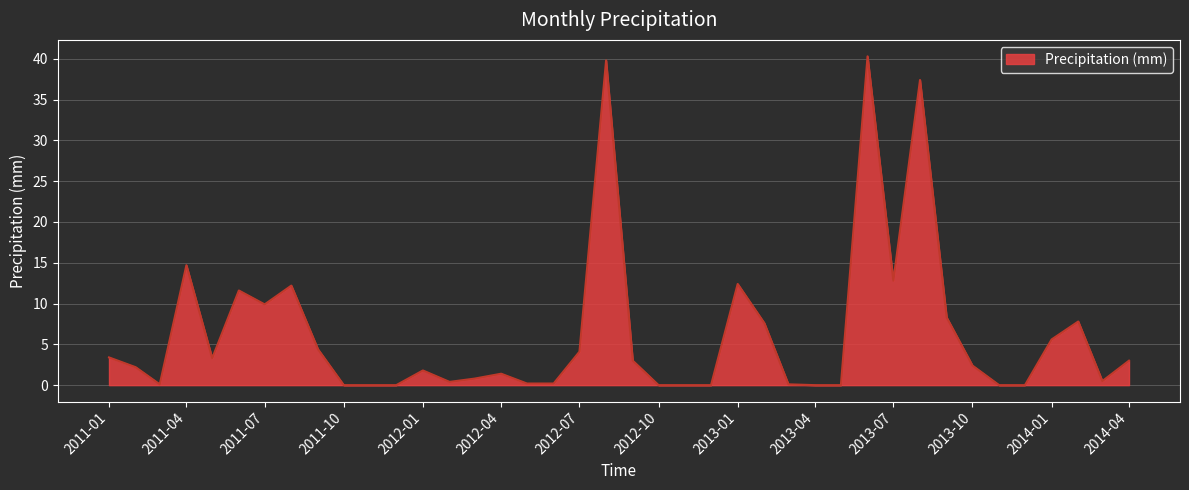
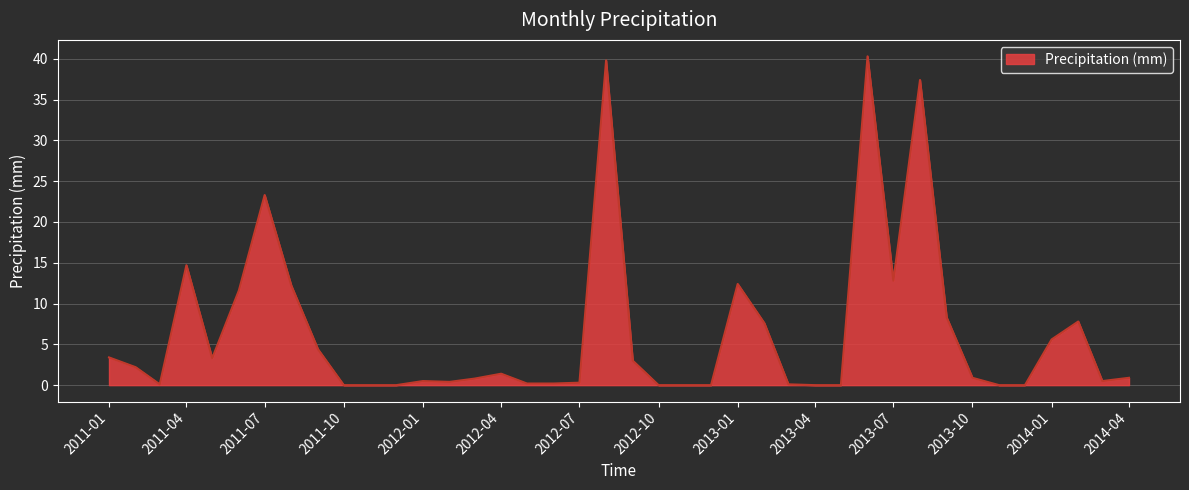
2011-07: 10 -> 23
2012-01: 2 -> 1
2012-07: 4 -> 0
2013-10: 2 -> 1
2014-04: 3 -> 1
